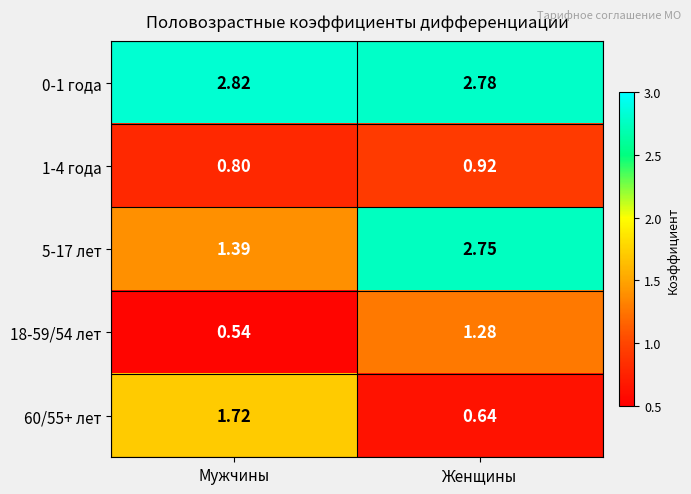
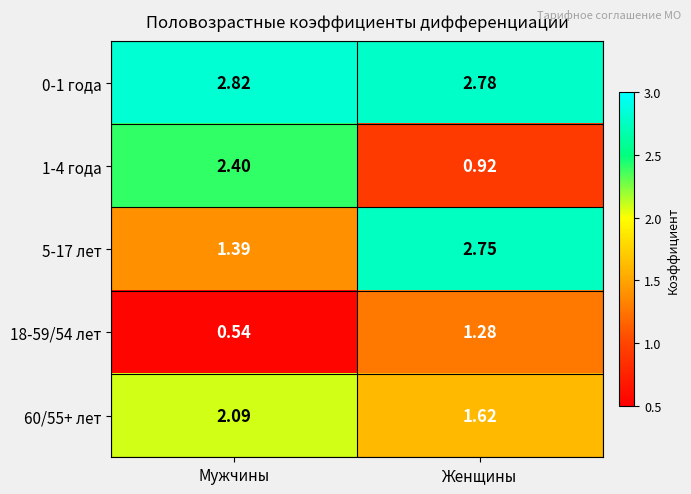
1-4 года, Мужчины: 0.80 -> 2.40
60/55+ лет, Мужчины: 1.72 -> 2.09
60/55+ лет, Женщины: 0.64 -> 1.62
